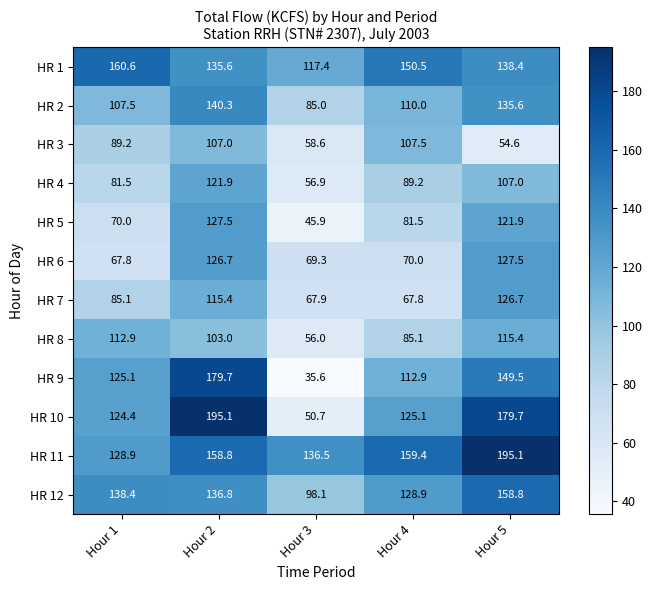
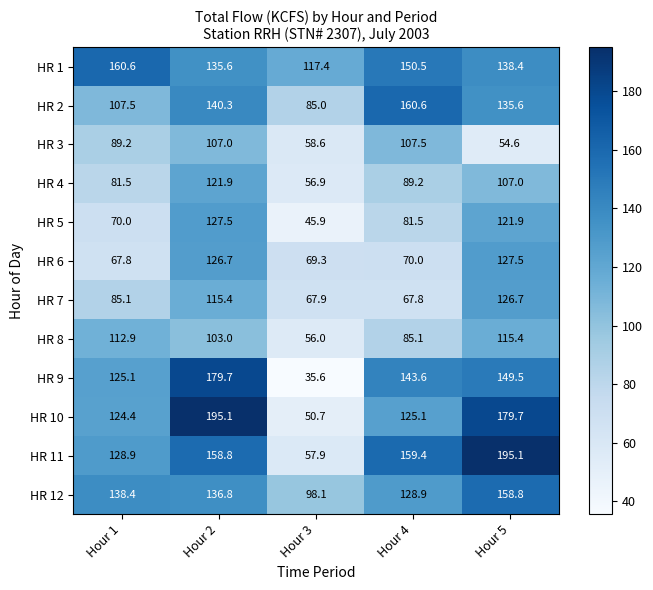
HR 2, Hour 4: 110.0 -> 160.6
HR 9, Hour 4: 112.9 -> 143.6
HR 11, Hour 3: 136.5 -> 57.9
